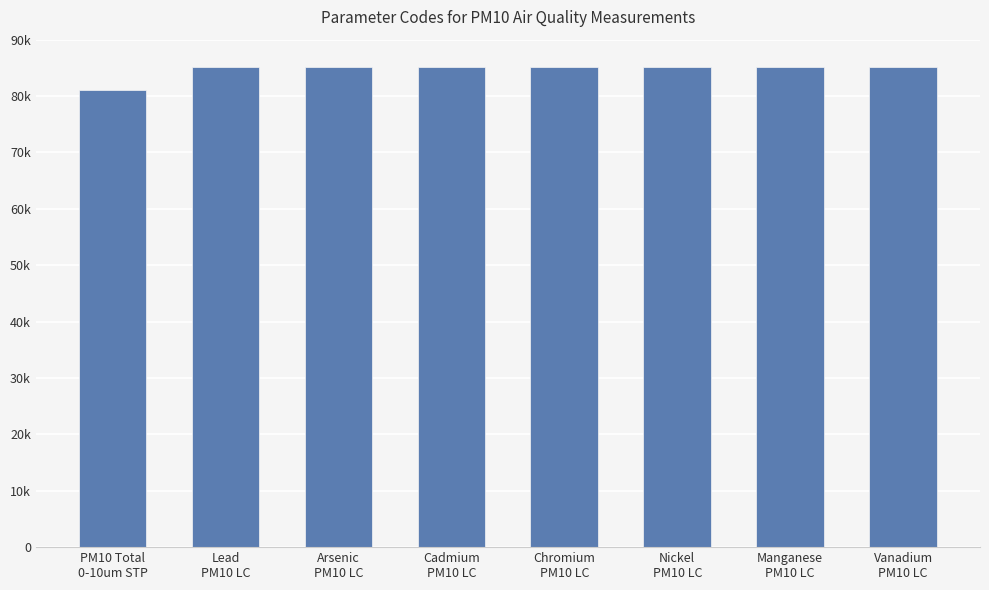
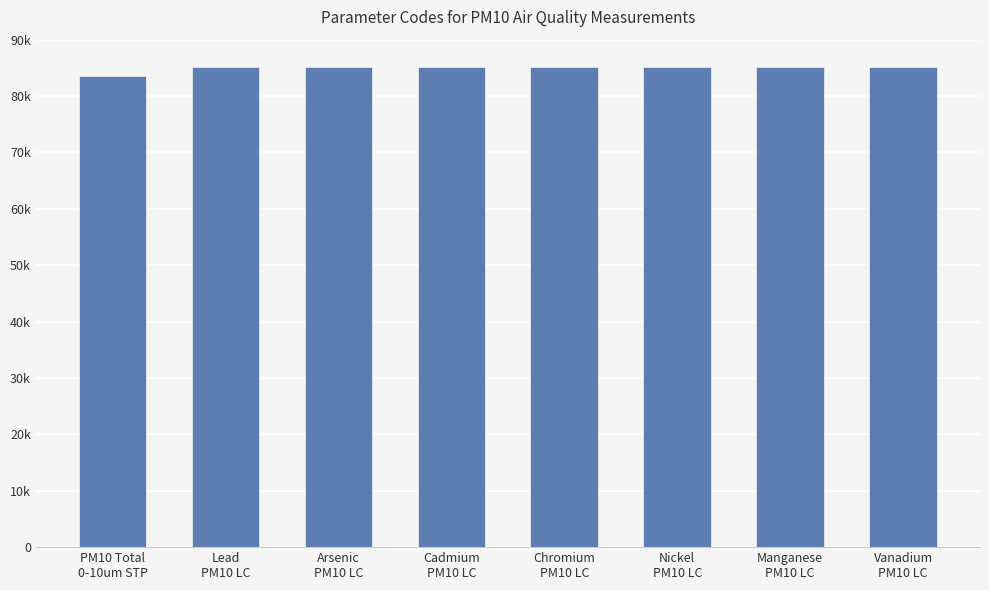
PM10 Total 0-10um STP: 81000 -> 84000
